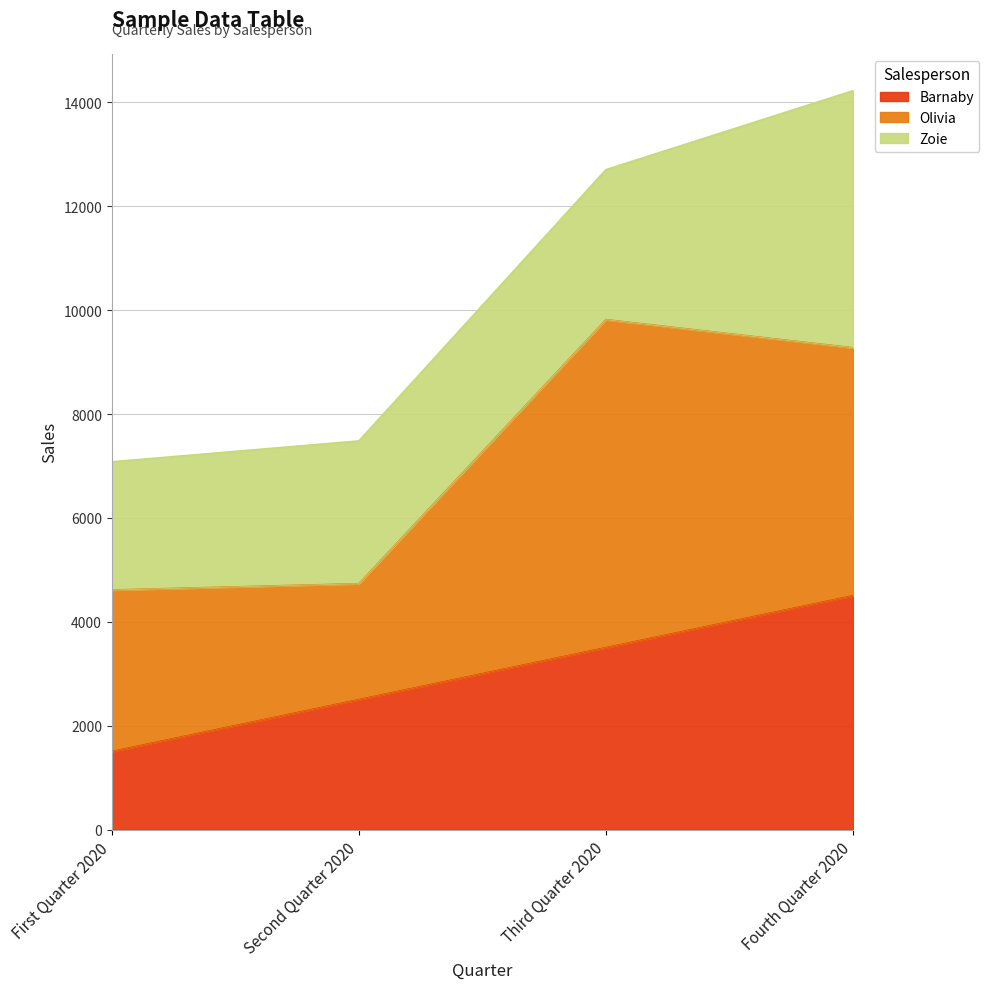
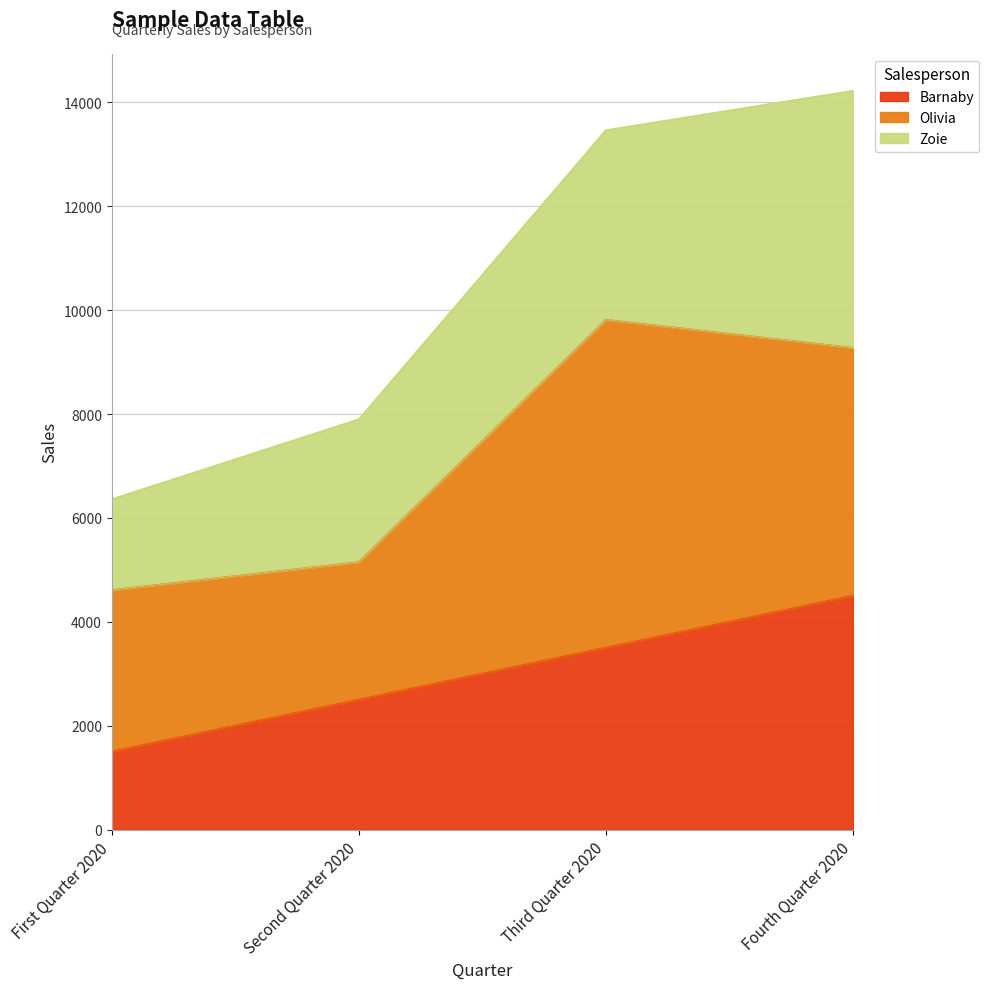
Zoie, First Quarter 2020: 2500 -> 1800
Olivia, Second Quarter 2020: 2200 -> 2700
Zoie, Third Quarter 2020: 2900 -> 3700
